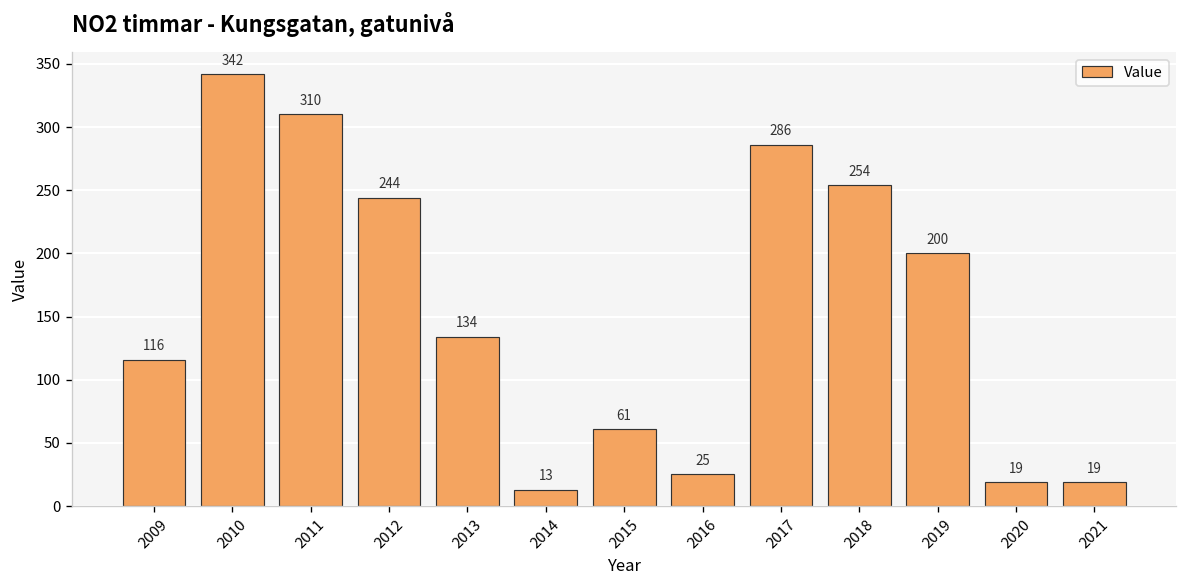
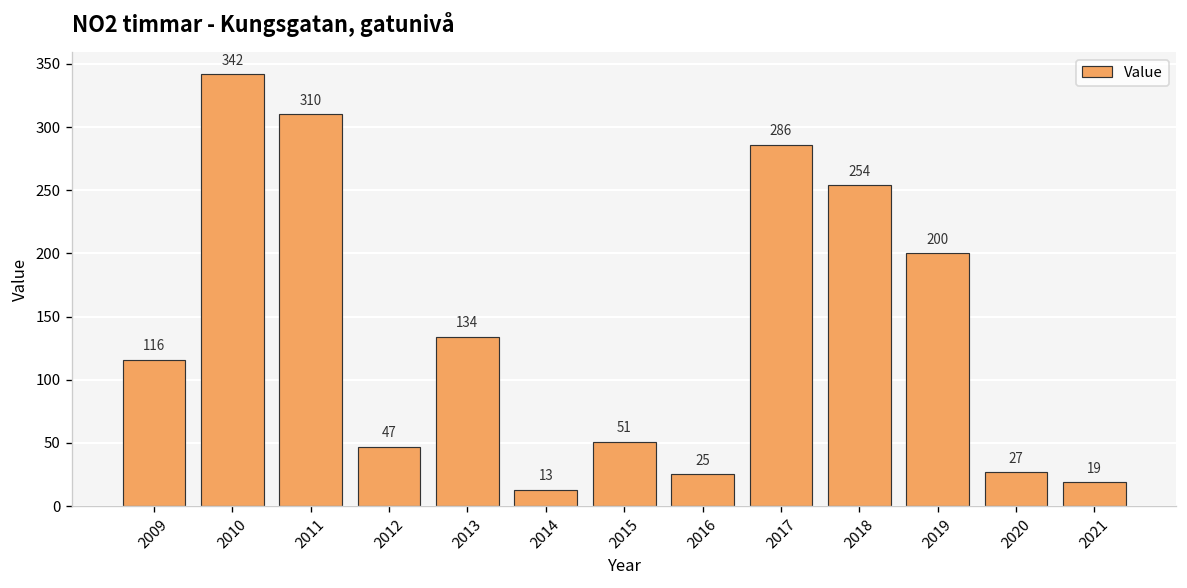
2012: 244 -> 47
2015: 61 -> 51
2020: 19 -> 27
